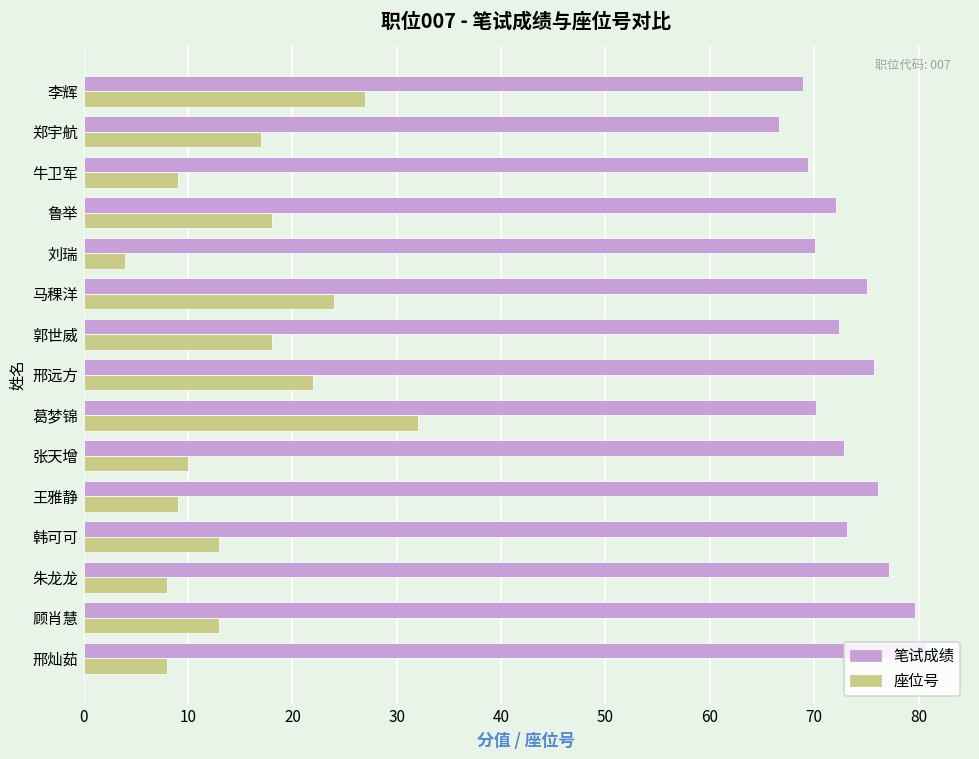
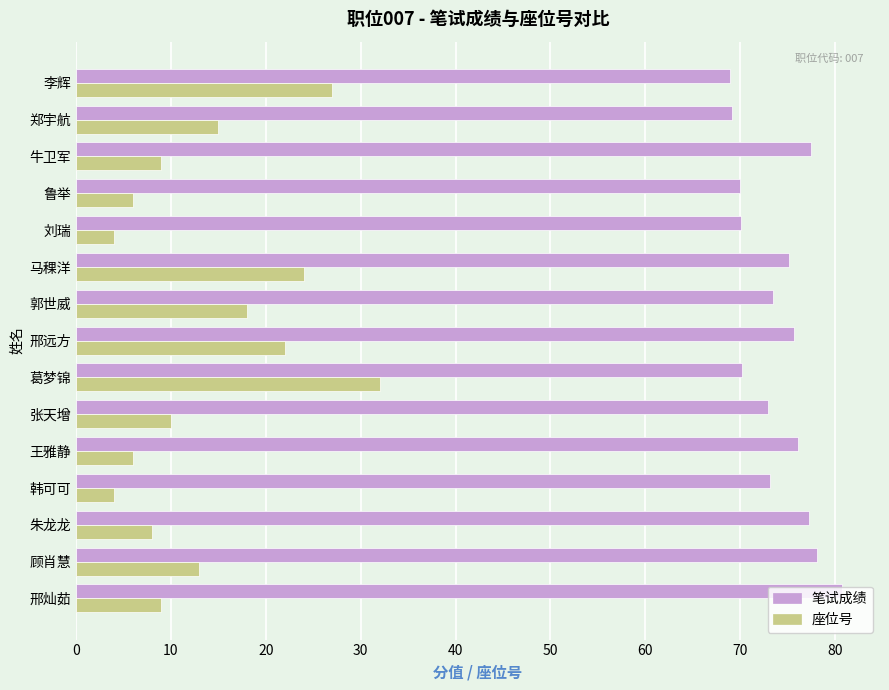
笔试成绩, 郑宇航: 67 -> 69
座位号, 郑宇航: 17 -> 15
笔试成绩, 牛卫军: 69 -> 78
笔试成绩, 鲁举: 72 -> 70
座位号, 鲁举: 18 -> 6
笔试成绩, 郭世威: 72 -> 74
座位号, 王雅静: 9 -> 6
座位号, 韩可可: 13 -> 4
笔试成绩, 顾肖慧: 80 -> 78
座位号, 邢灿茹: 8 -> 9
